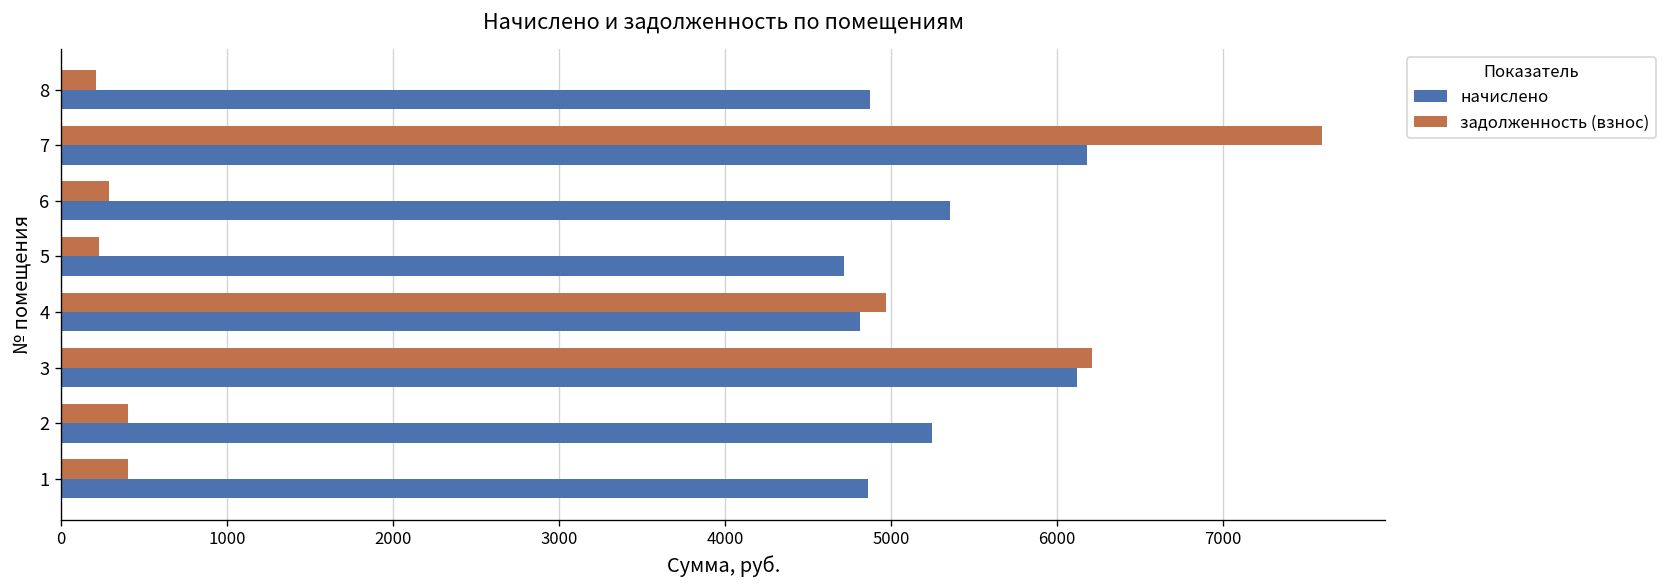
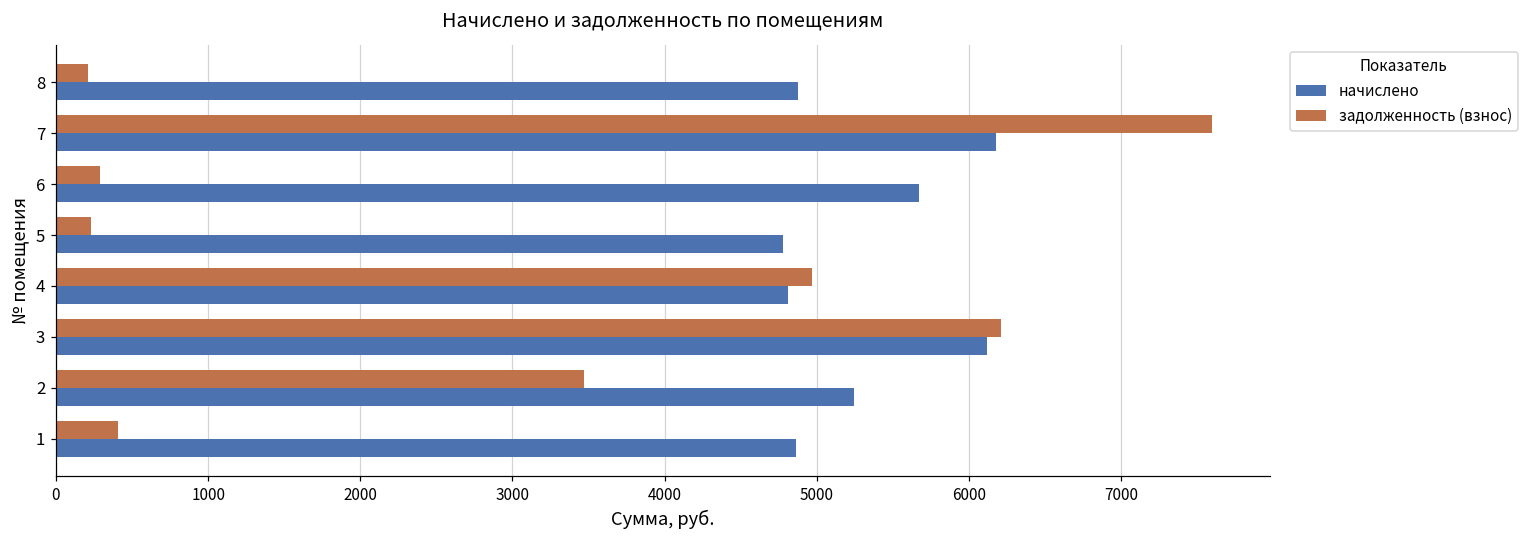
начислено, 6: 5360 -> 5680
начислено, 5: 4720 -> 4780
задолженность (взнос), 2: 400 -> 3470
